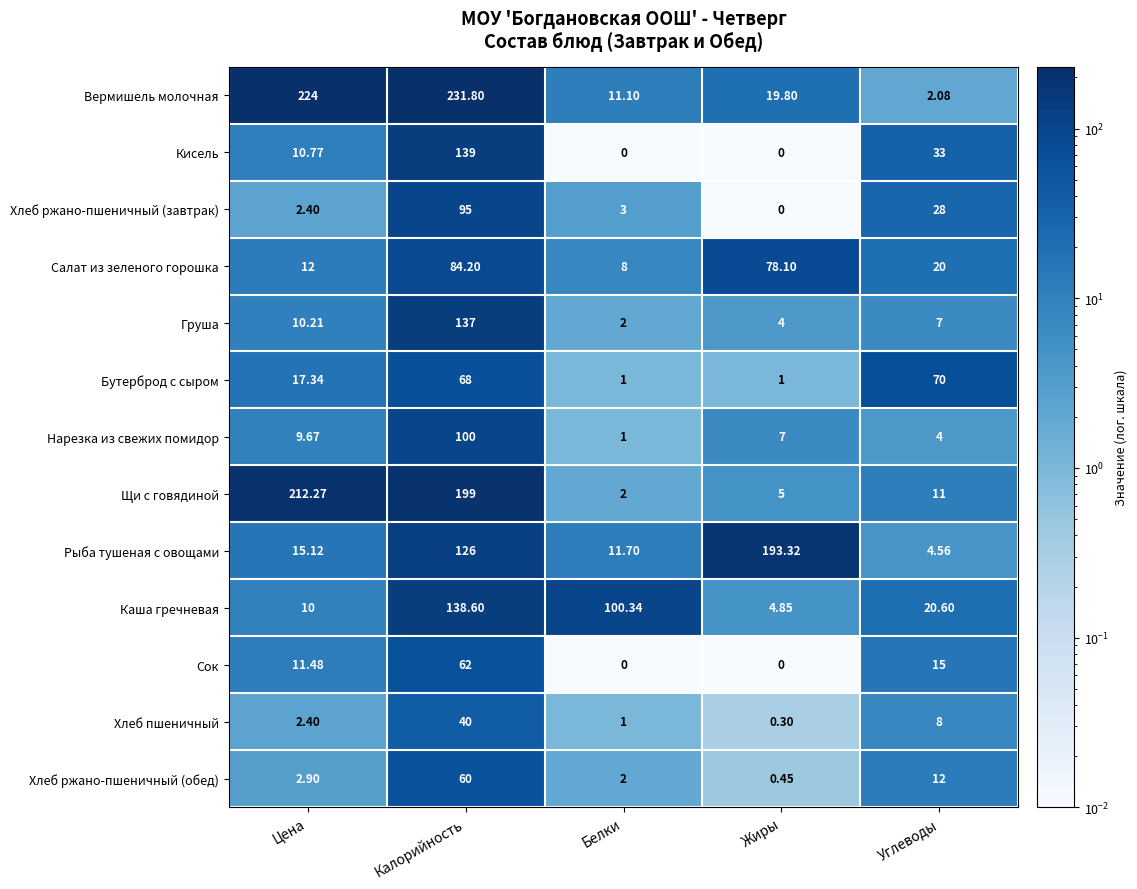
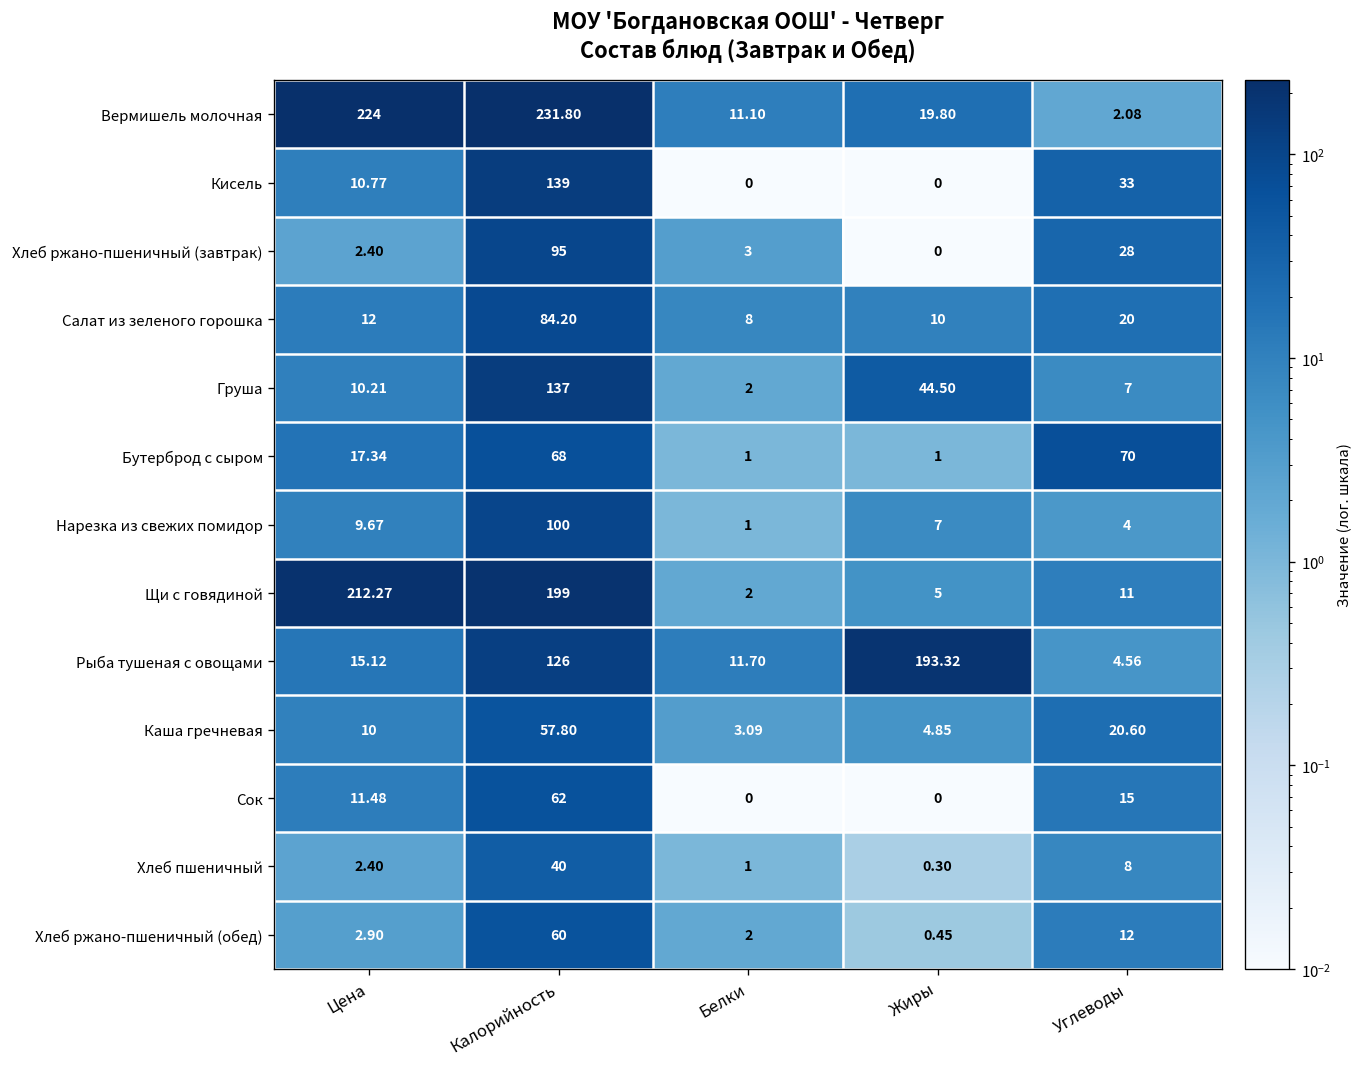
Салат из зеленого горошка, Жиры: 78.10 -> 10
Груша, Жиры: 4 -> 44.50
Каша гречневая, Калорийность: 138.60 -> 57.80
Каша гречневая, Белки: 100.34 -> 3.09
